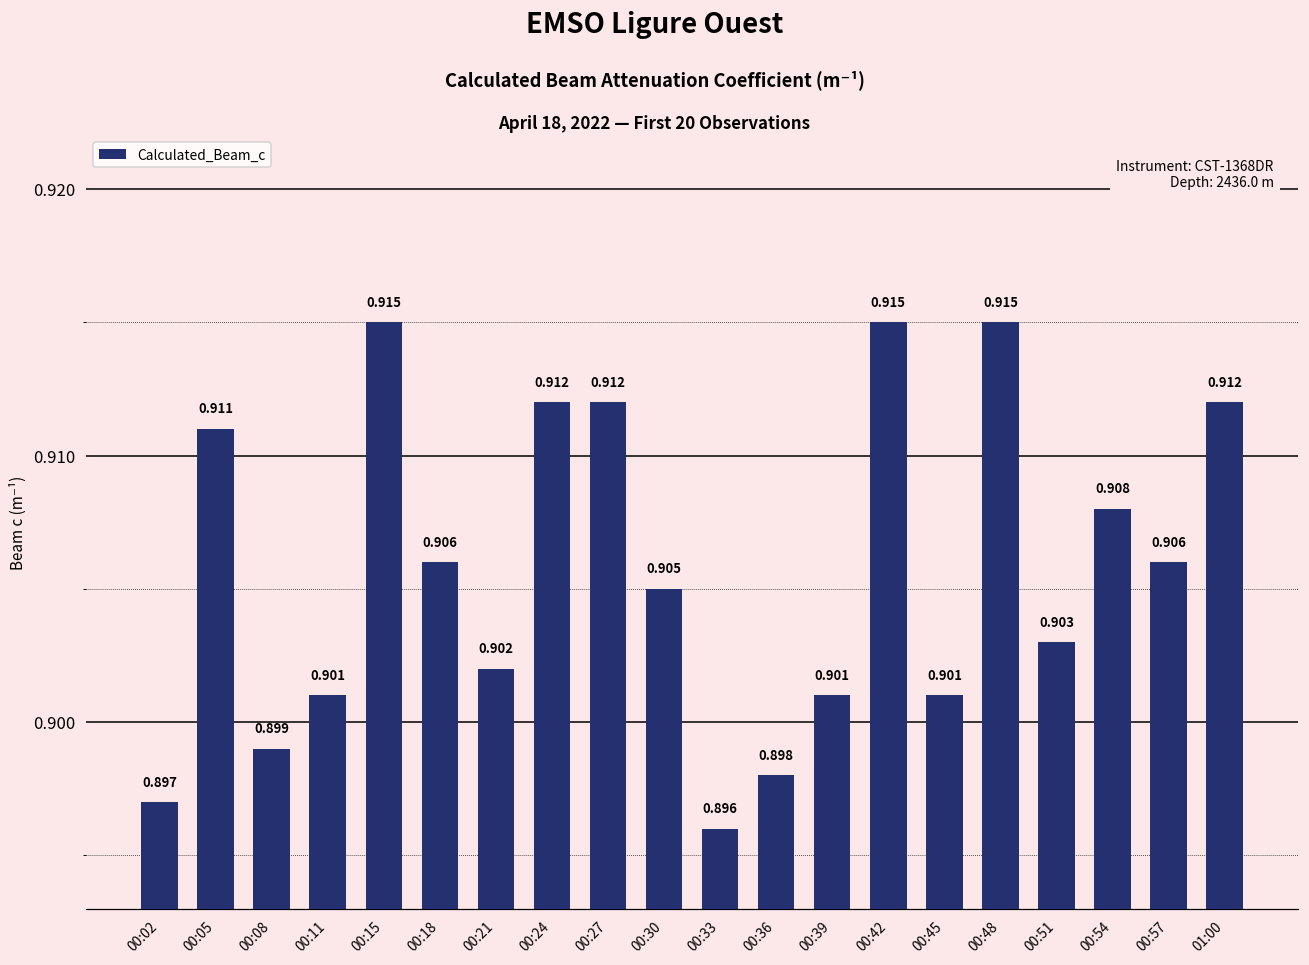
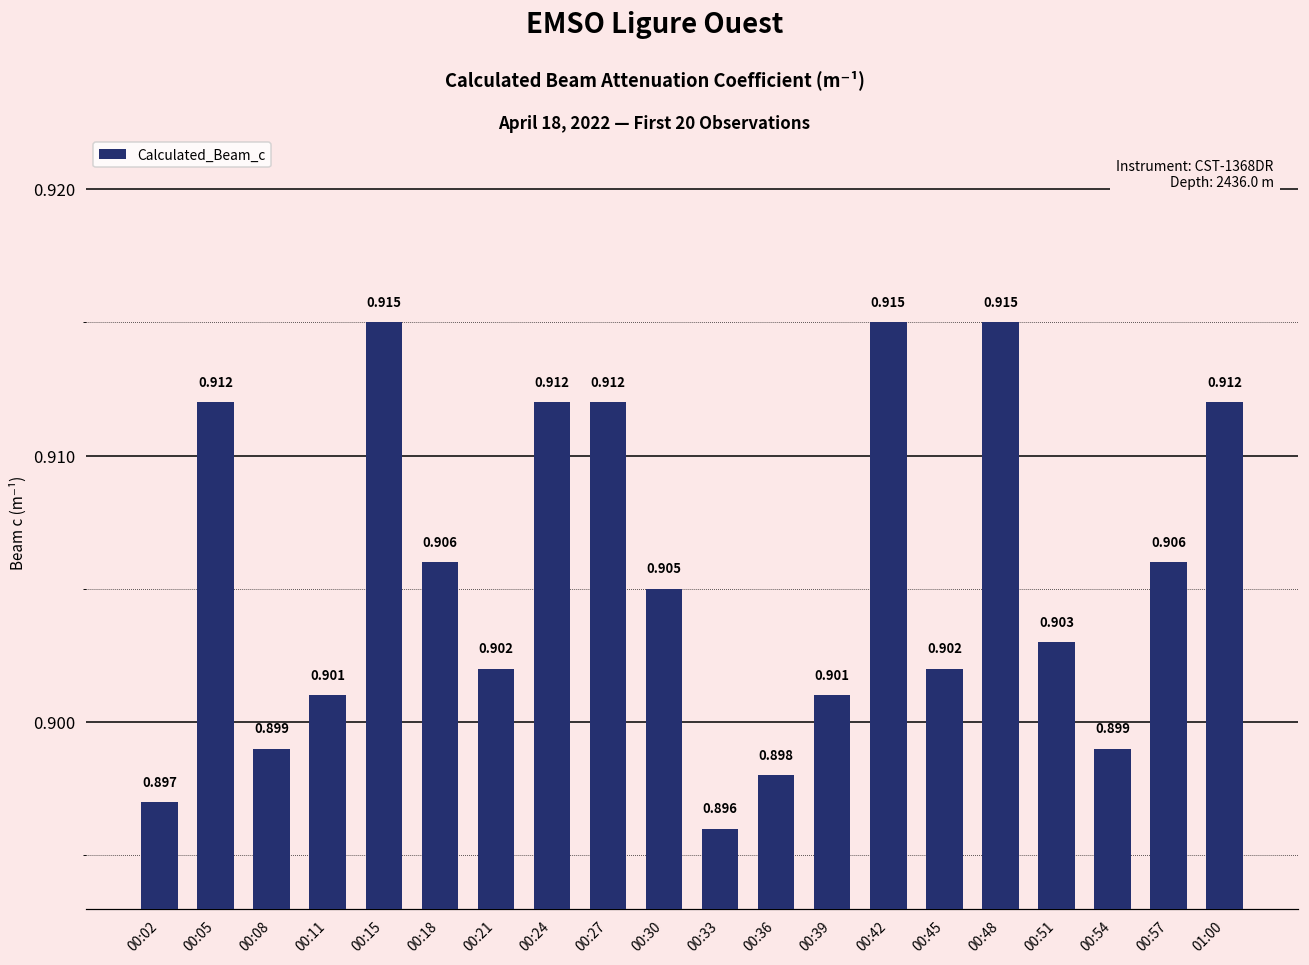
00:05: 0.911 -> 0.912
00:45: 0.901 -> 0.902
00:54: 0.908 -> 0.899
